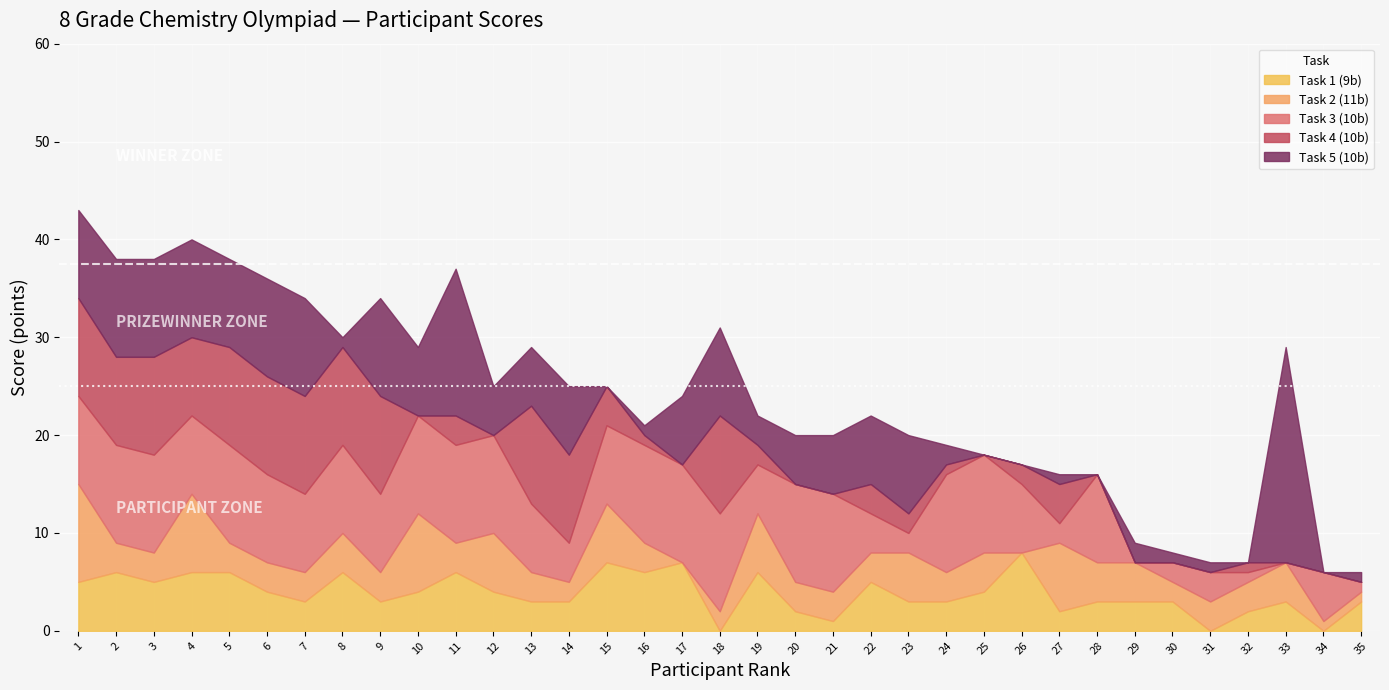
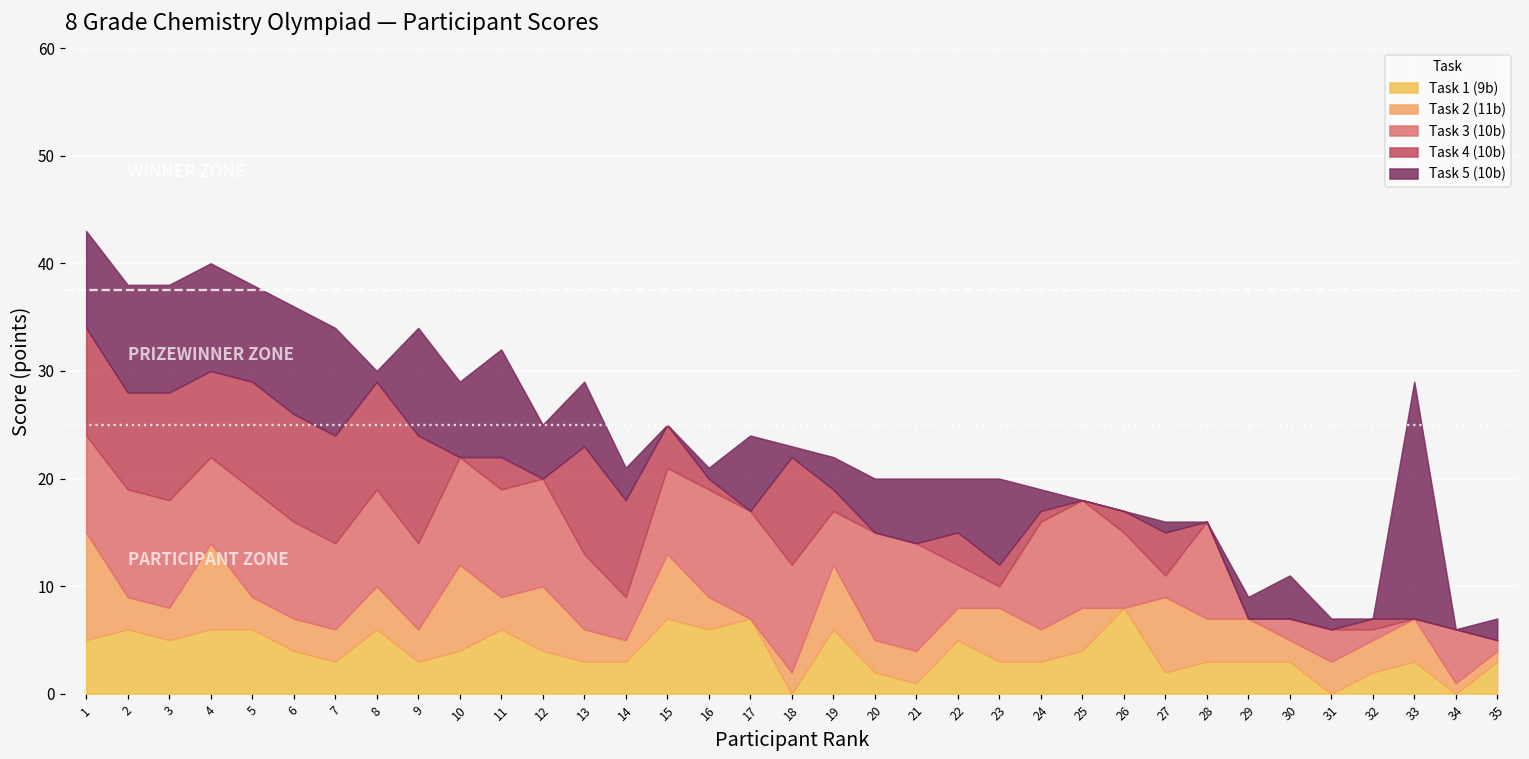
Task 5 (10b), 11: 15 -> 10
Task 5 (10b), 14: 7 -> 3
Task 5 (10b), 18: 9 -> 1
Task 5 (10b), 22: 7 -> 5
Task 5 (10b), 30: 1 -> 4
Task 5 (10b), 35: 1 -> 2
